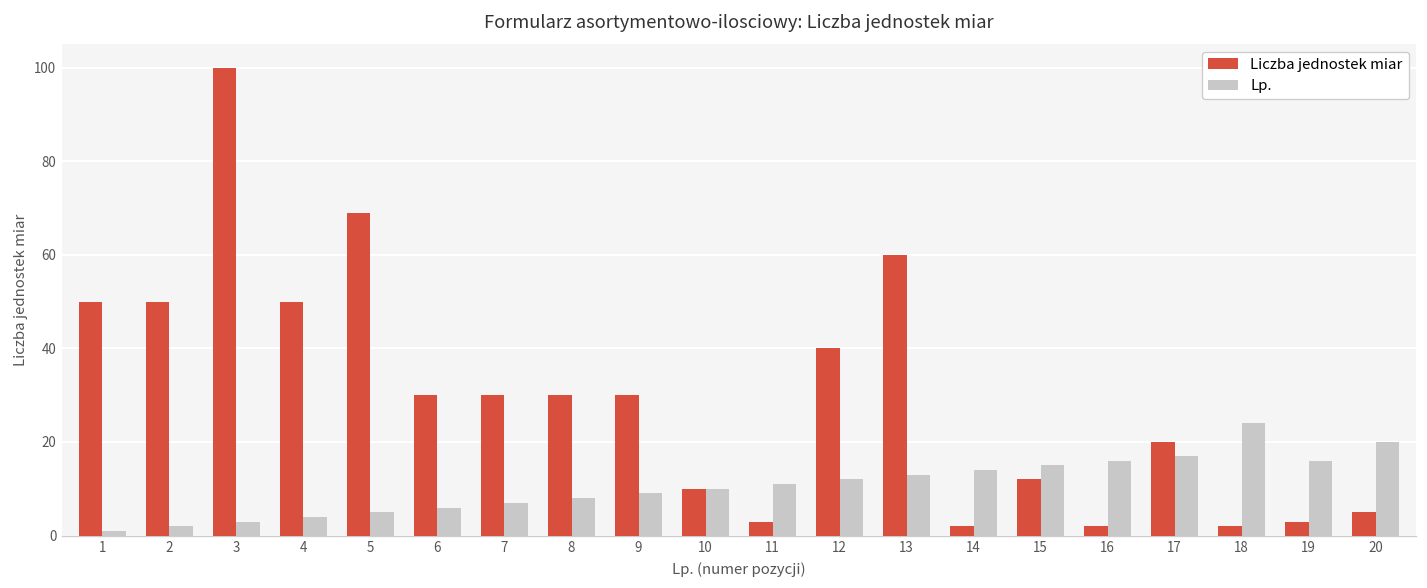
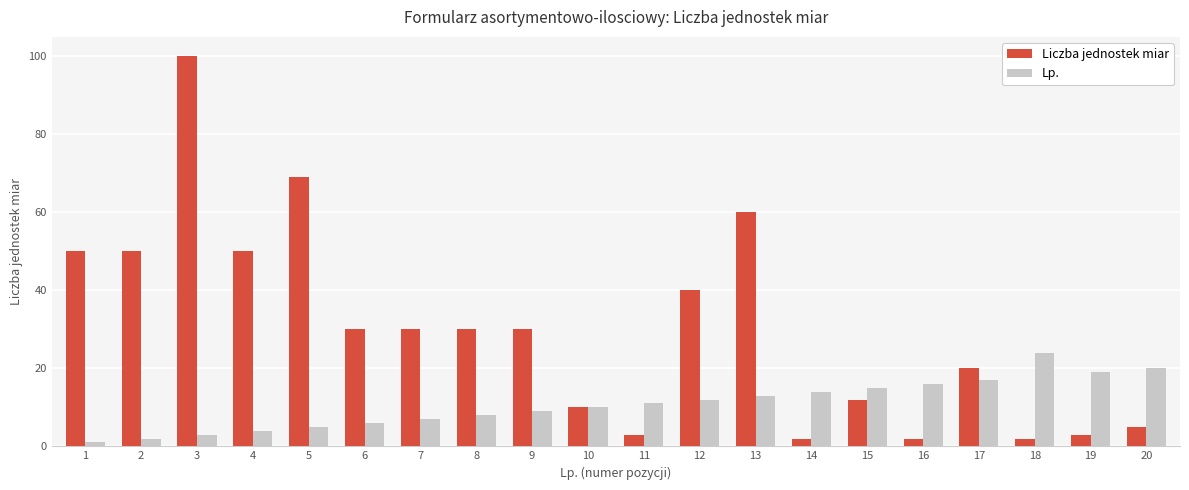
Lp., 19: 16 -> 19
